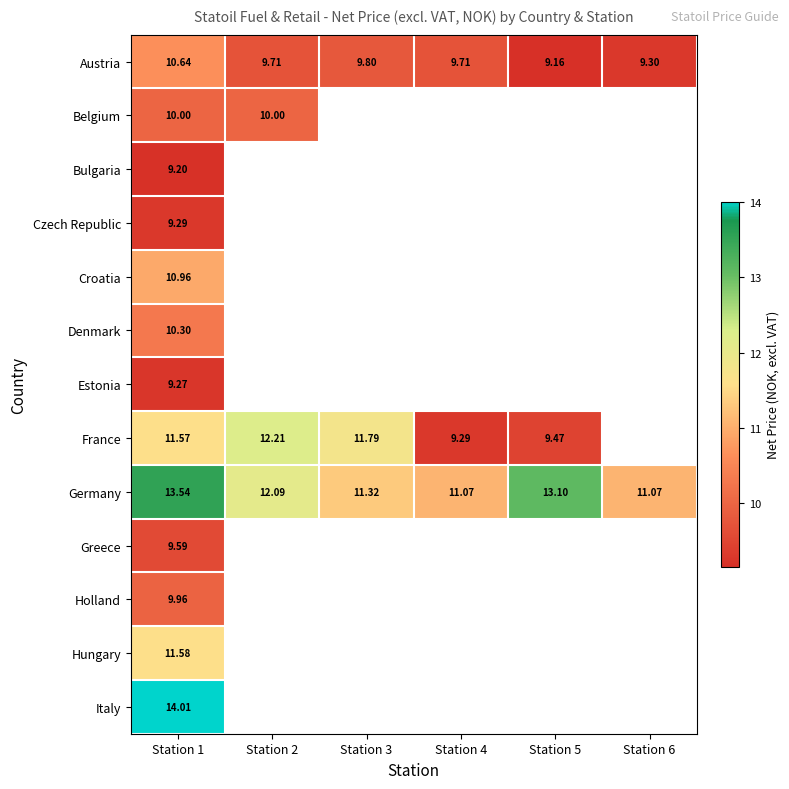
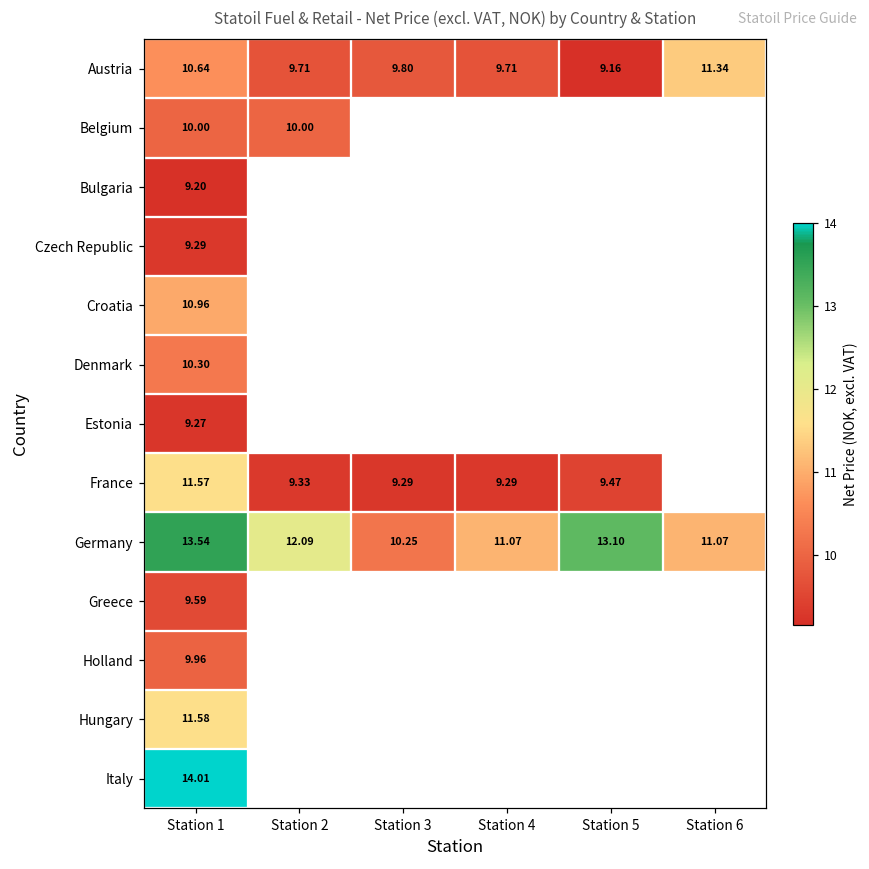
Austria, Station 6: 9.30 -> 11.34
France, Station 2: 12.21 -> 9.33
France, Station 3: 11.79 -> 9.29
Germany, Station 3: 11.32 -> 10.25
